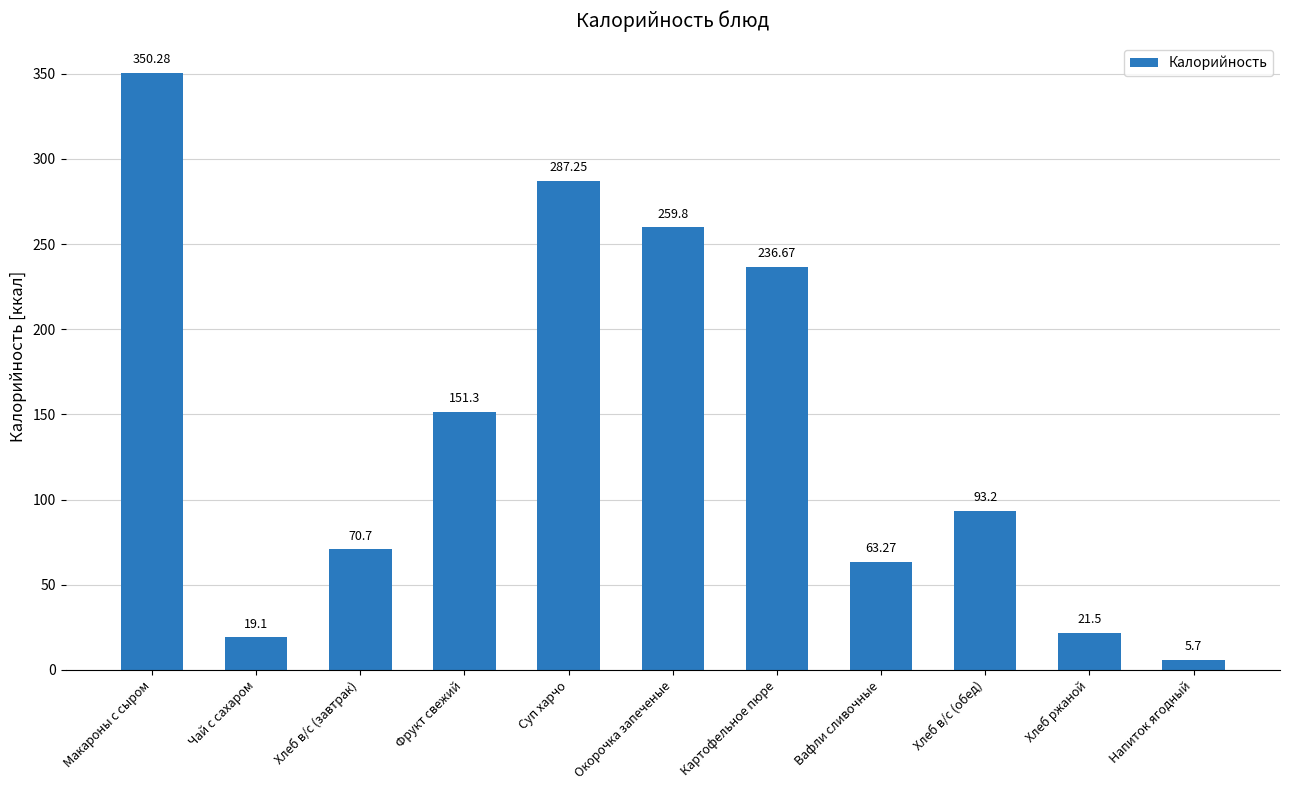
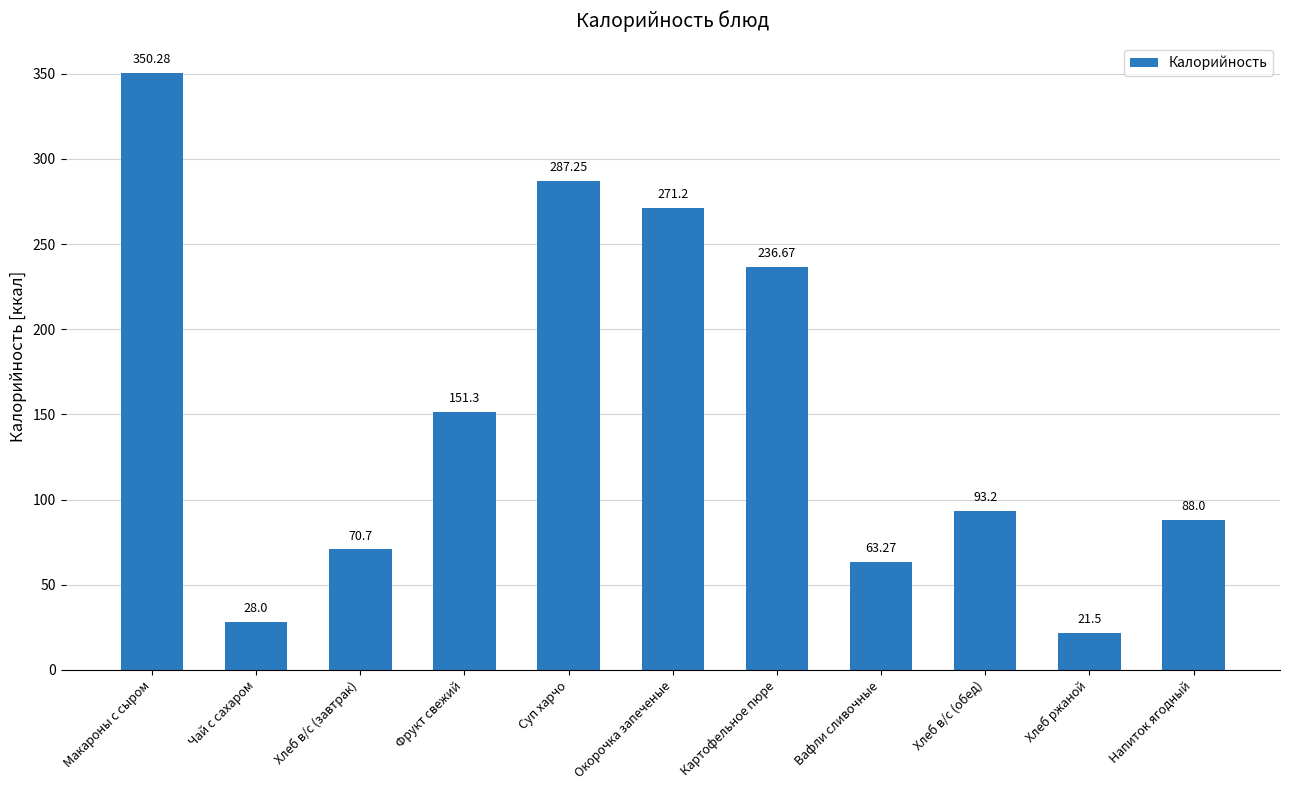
Чай с сахаром: 19.1 -> 28.0
Окорочка запеченые: 259.8 -> 271.2
Напиток ягодный: 5.7 -> 88.0
